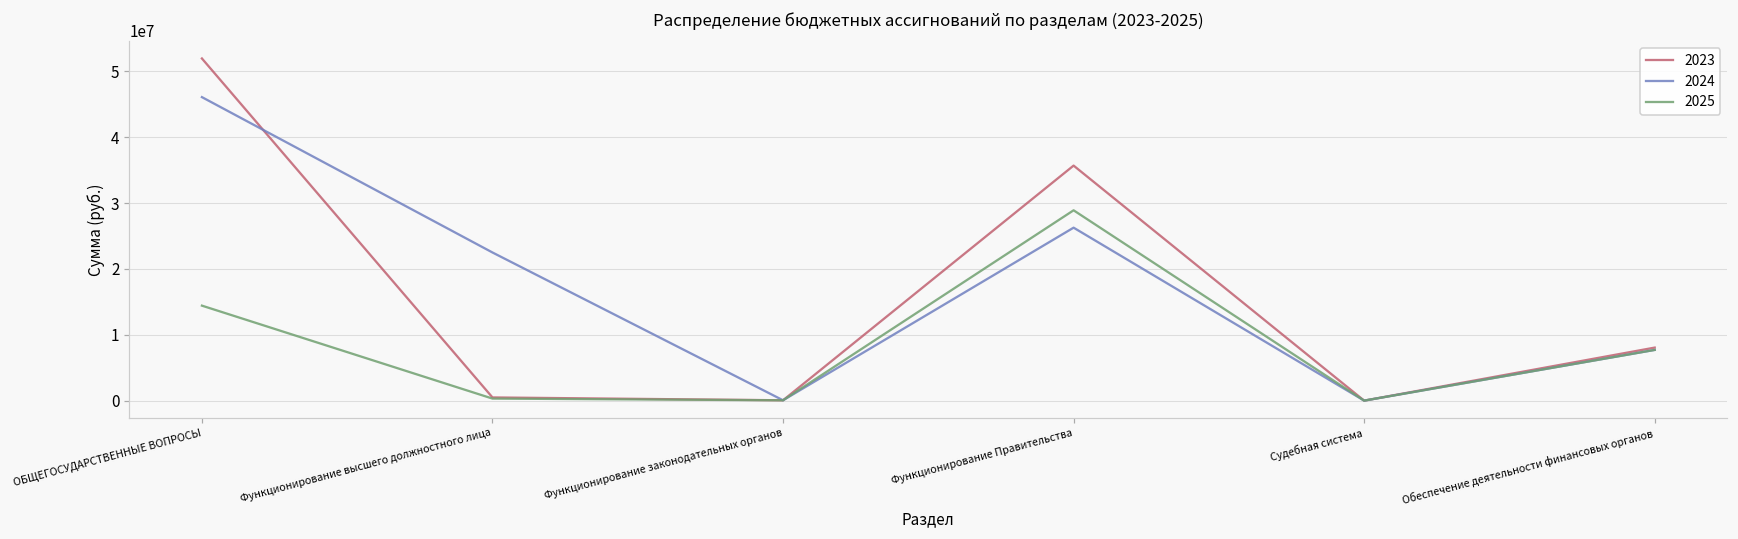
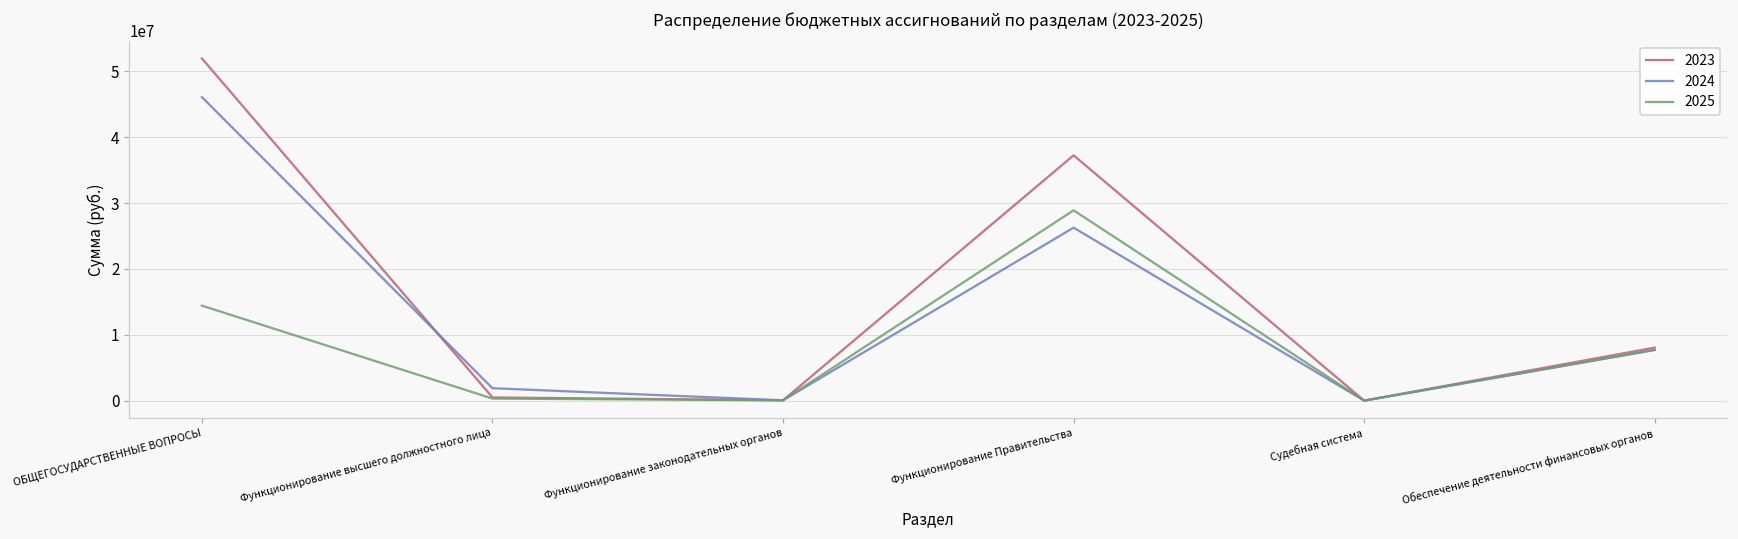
2024, Функционирование высшего должностного лица: 22000000 -> 2000000
2023, Функционирование Правительства: 36000000 -> 37000000
